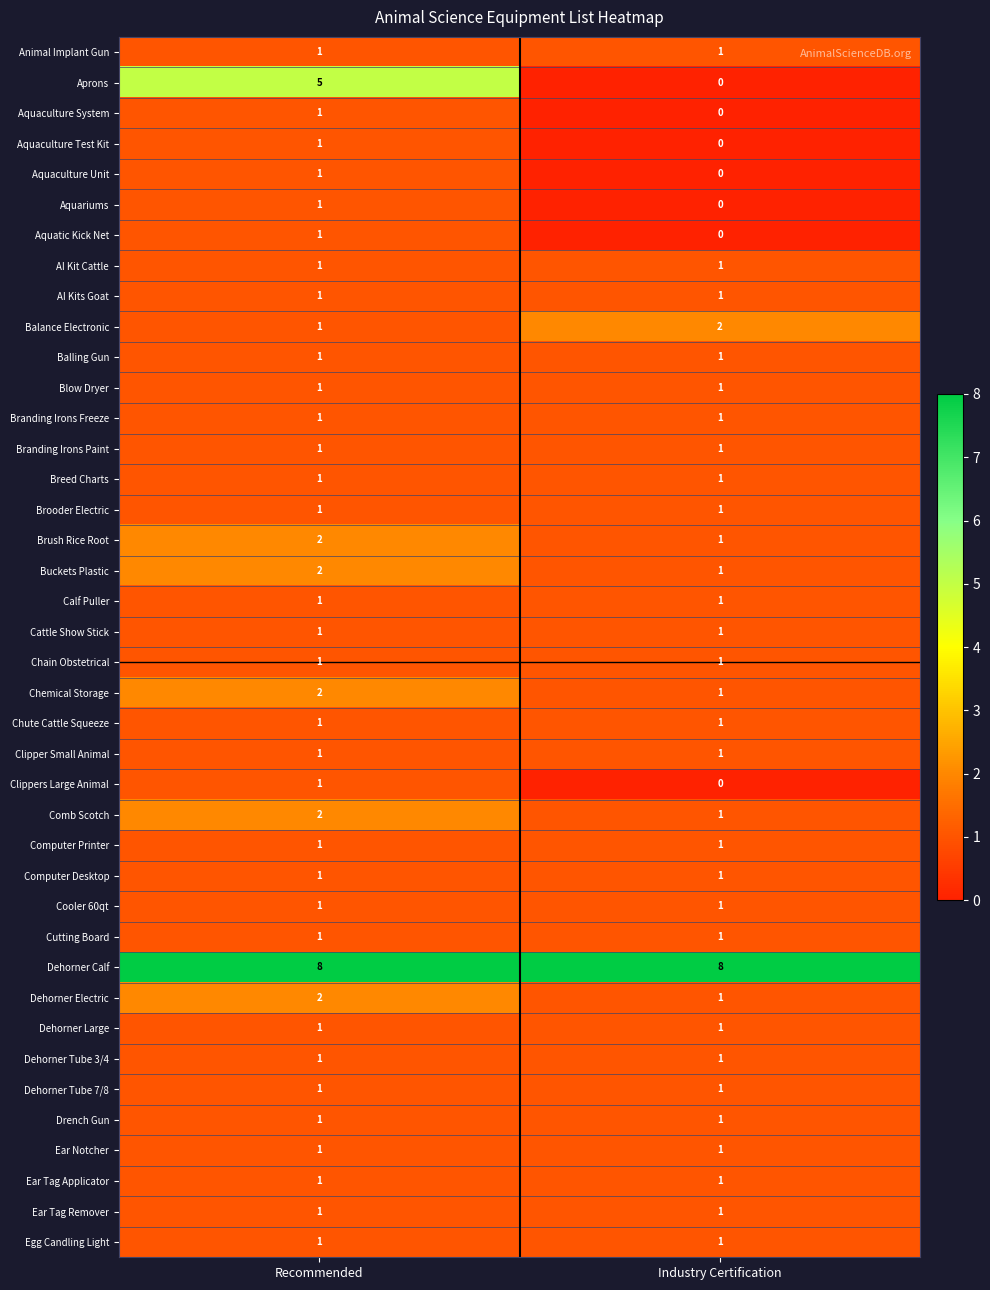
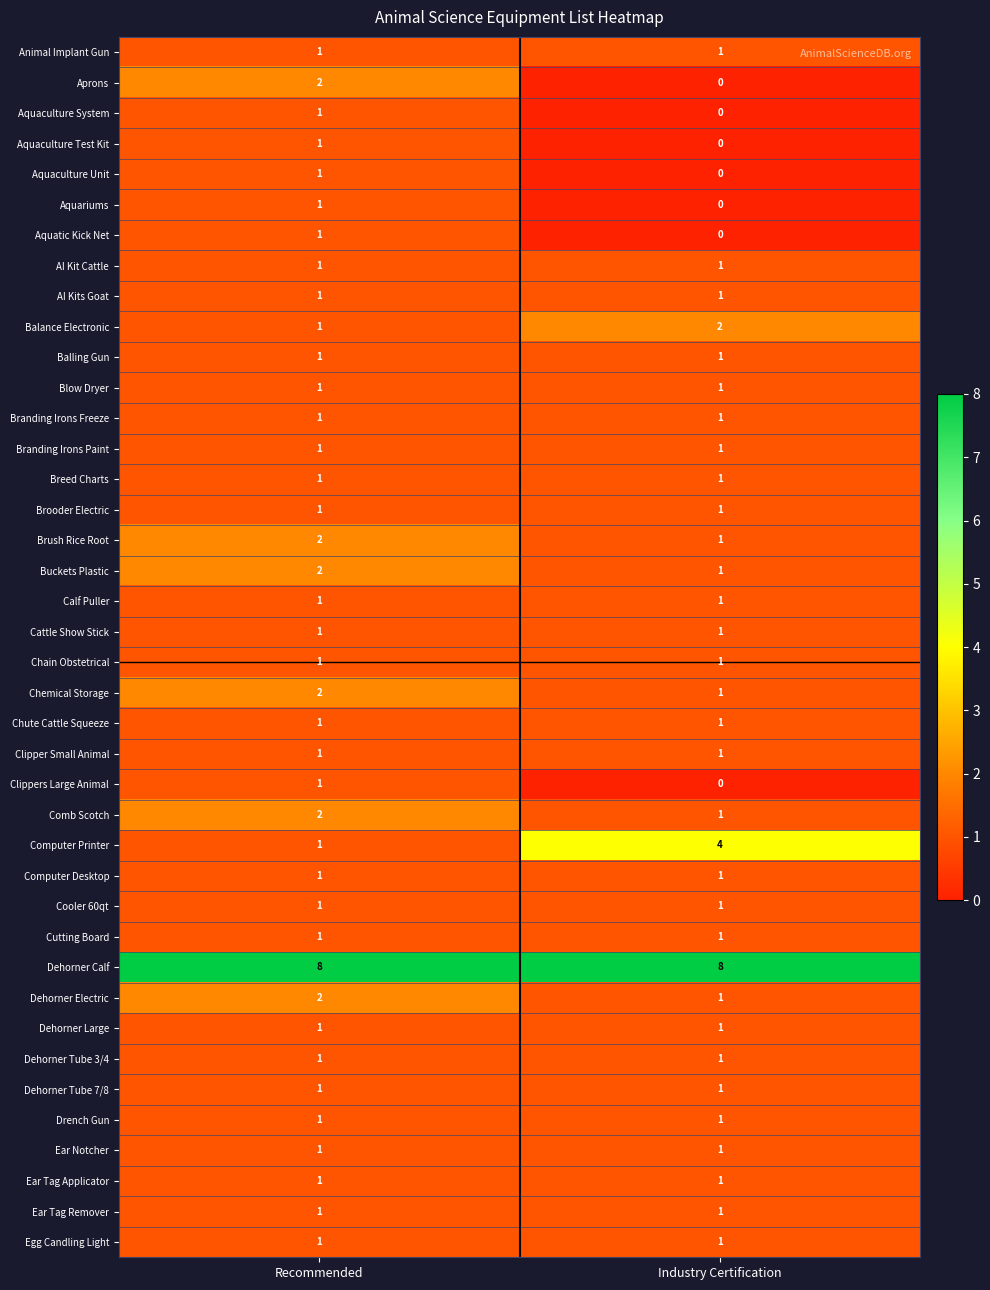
Aprons, Recommended: 5 -> 2
Computer Printer, Industry Certification: 1 -> 4
